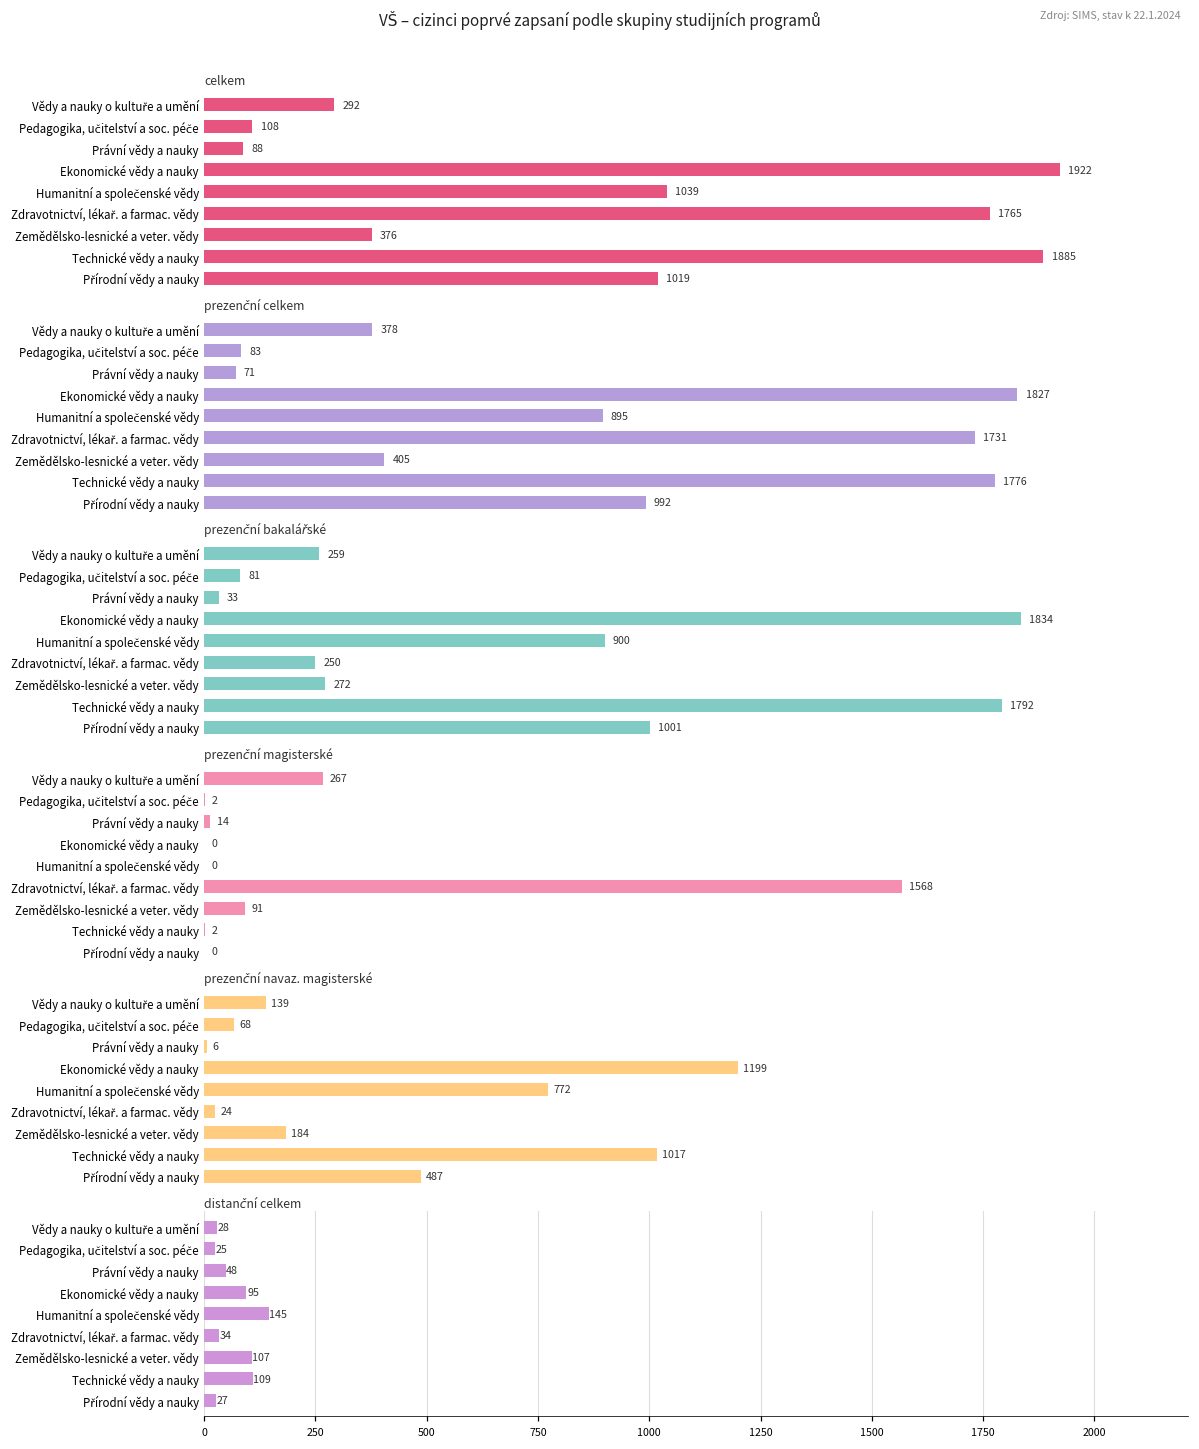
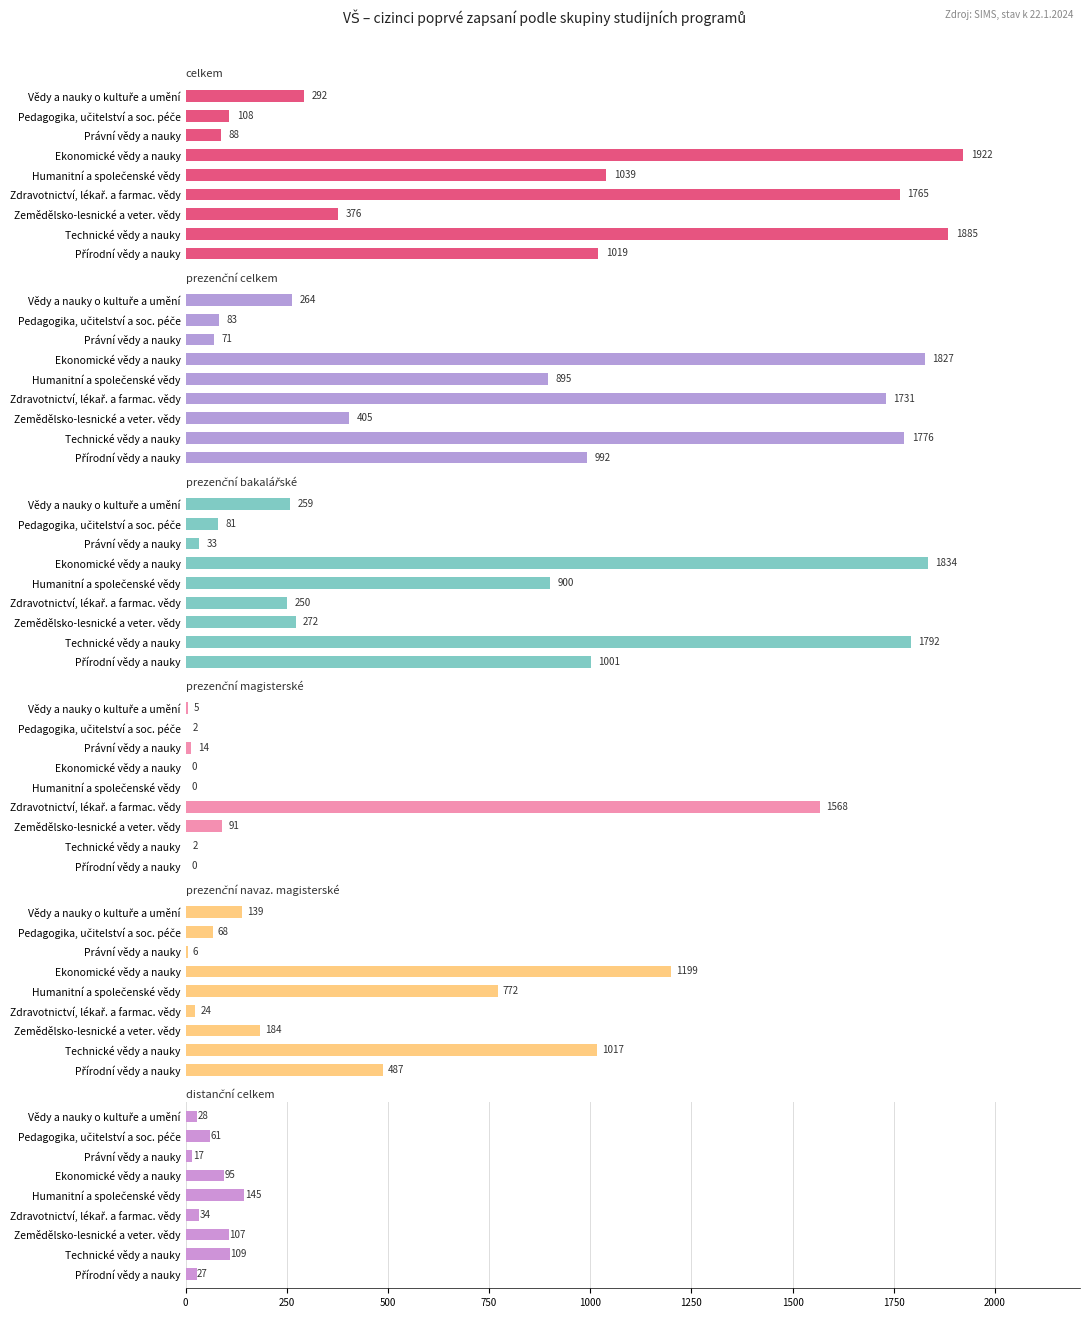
prezenční celkem, Vědy a nauky o kultuře a umění: 378 -> 264
prezenční magisterské, Vědy a nauky o kultuře a umění: 267 -> 5
distanční celkem, Pedagogika, učitelství a soc. péče: 25 -> 61
distanční celkem, Právní vědy a nauky: 48 -> 17
